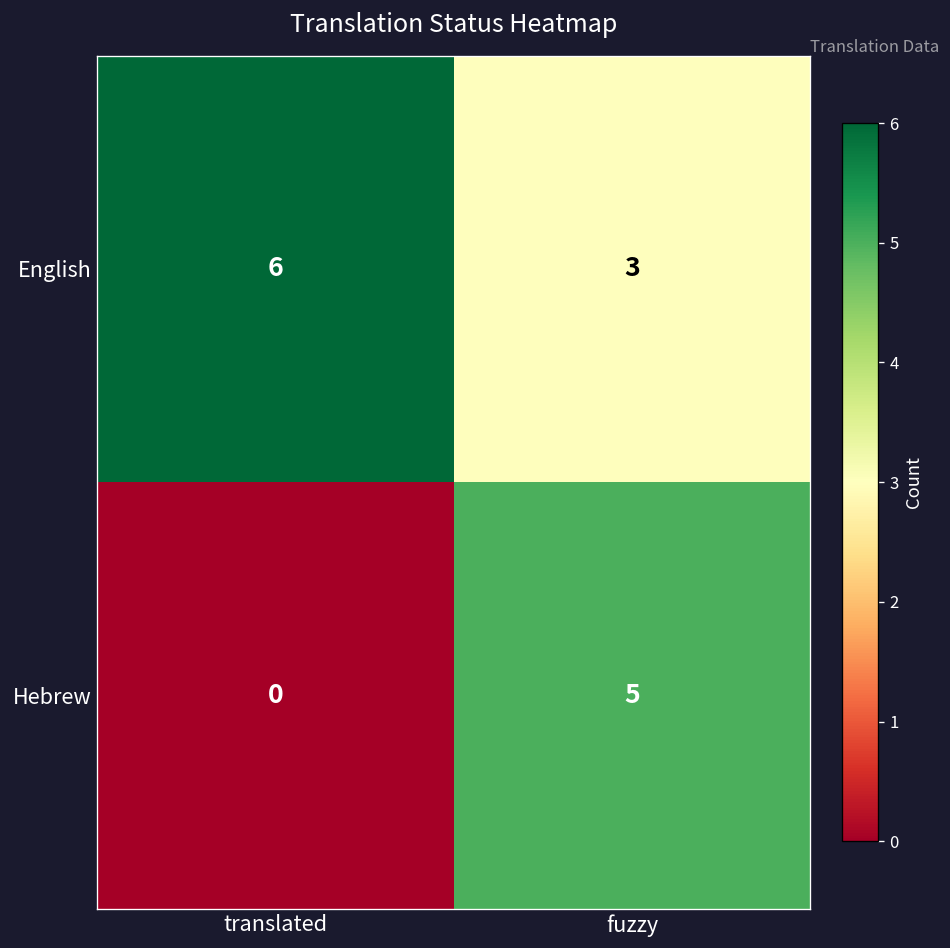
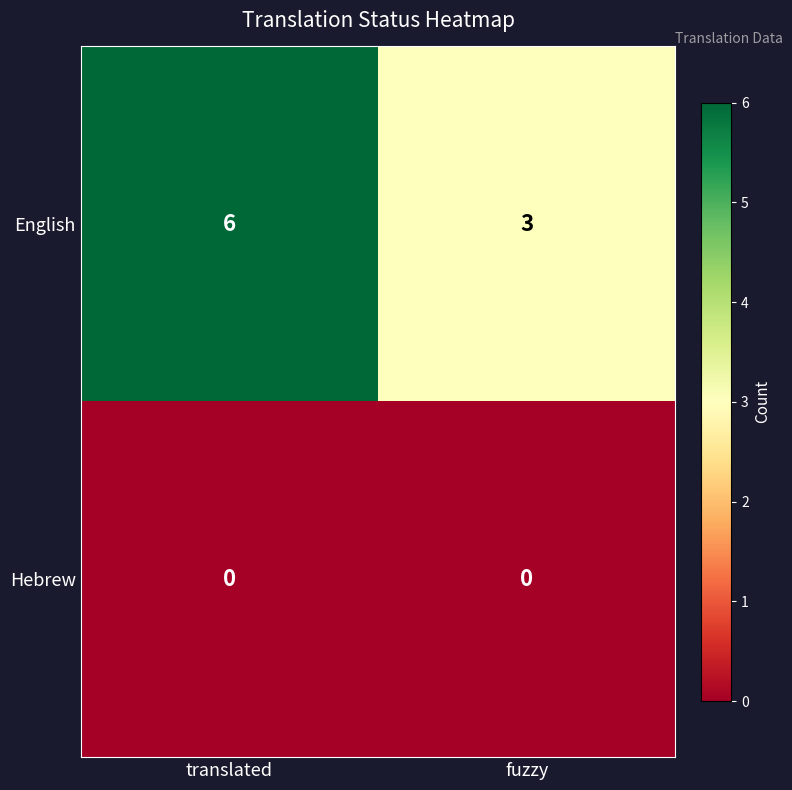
Hebrew, fuzzy: 5 -> 0
